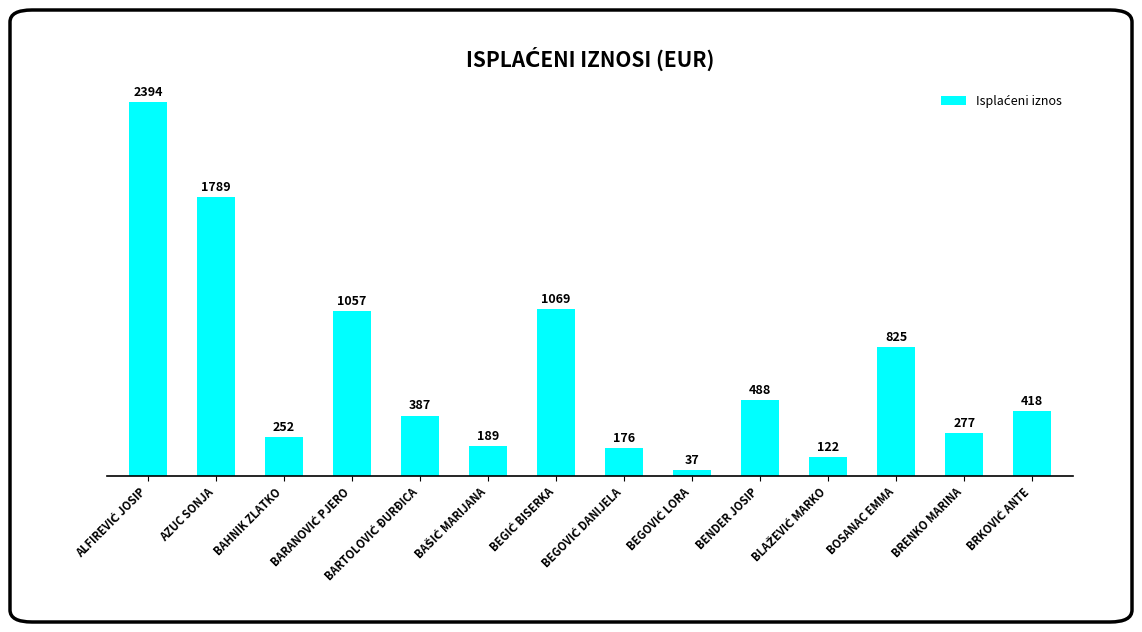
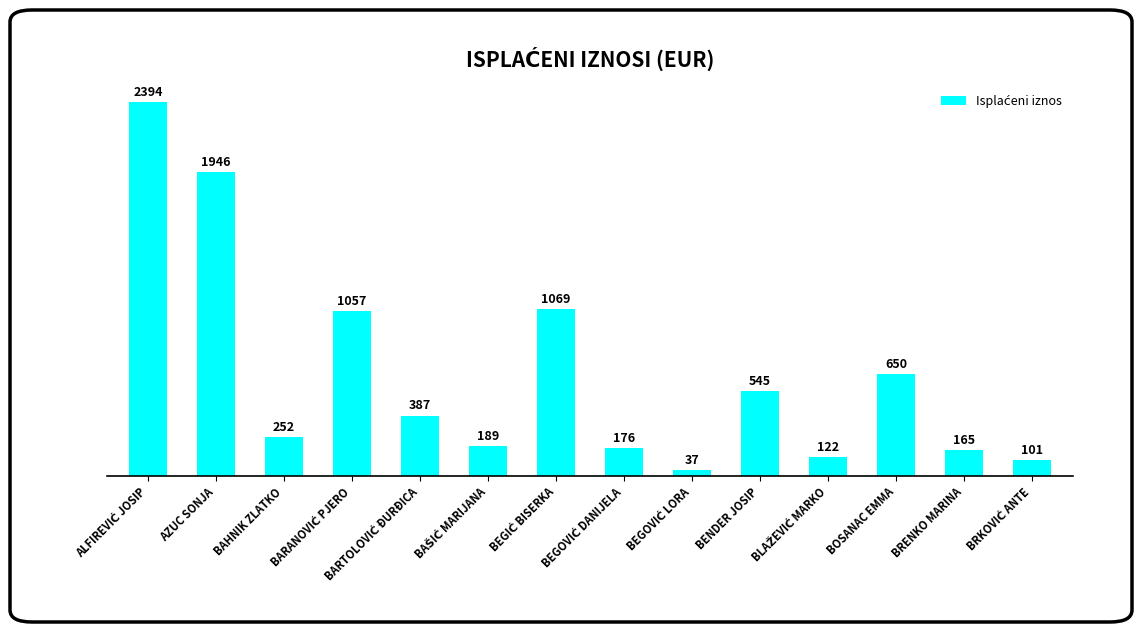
AZUC SONJA: 1789 -> 1946
BENDER JOSIP: 488 -> 545
BOSANAC EMMA: 825 -> 650
BRENKO MARINA: 277 -> 165
BRKOVIĆ ANTE: 418 -> 101
